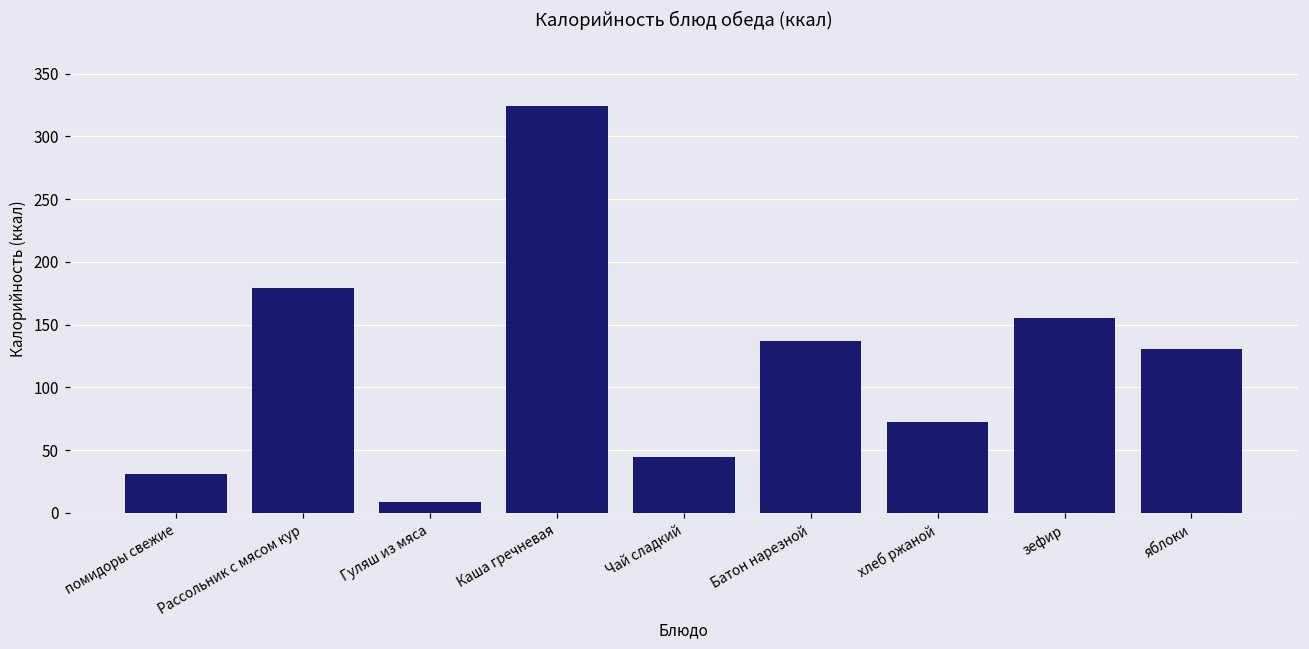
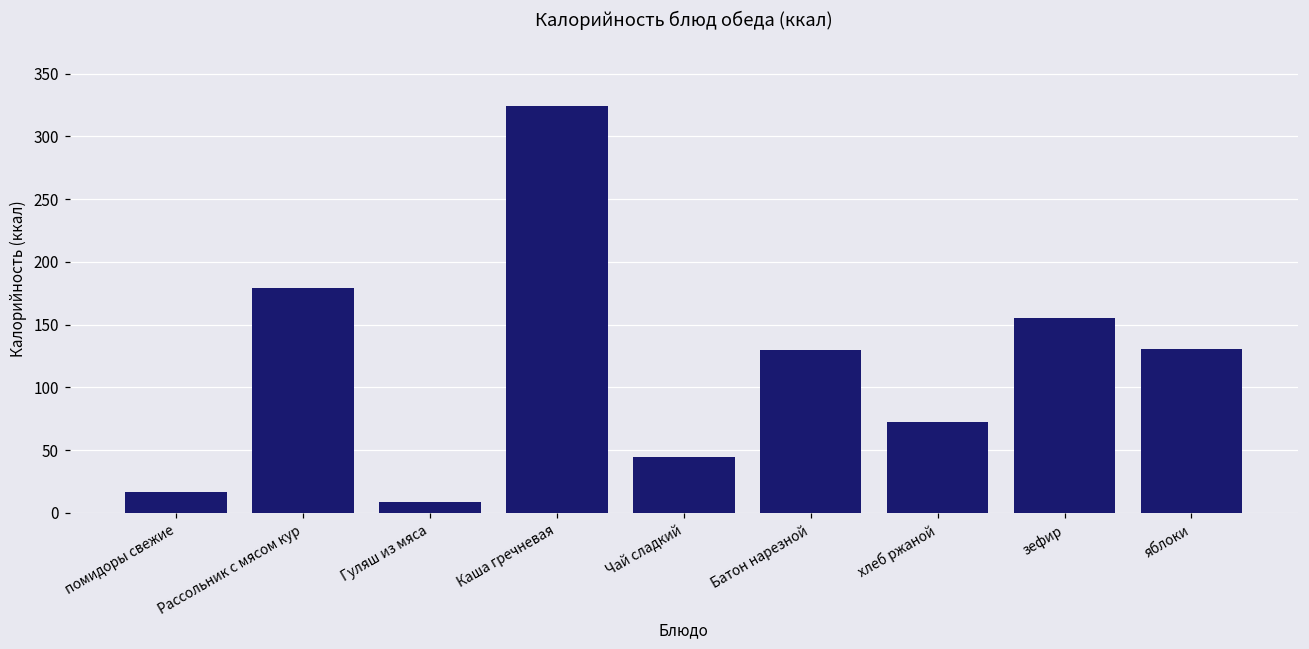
помидоры свежие: 31 -> 17
Батон нарезной: 137 -> 130
